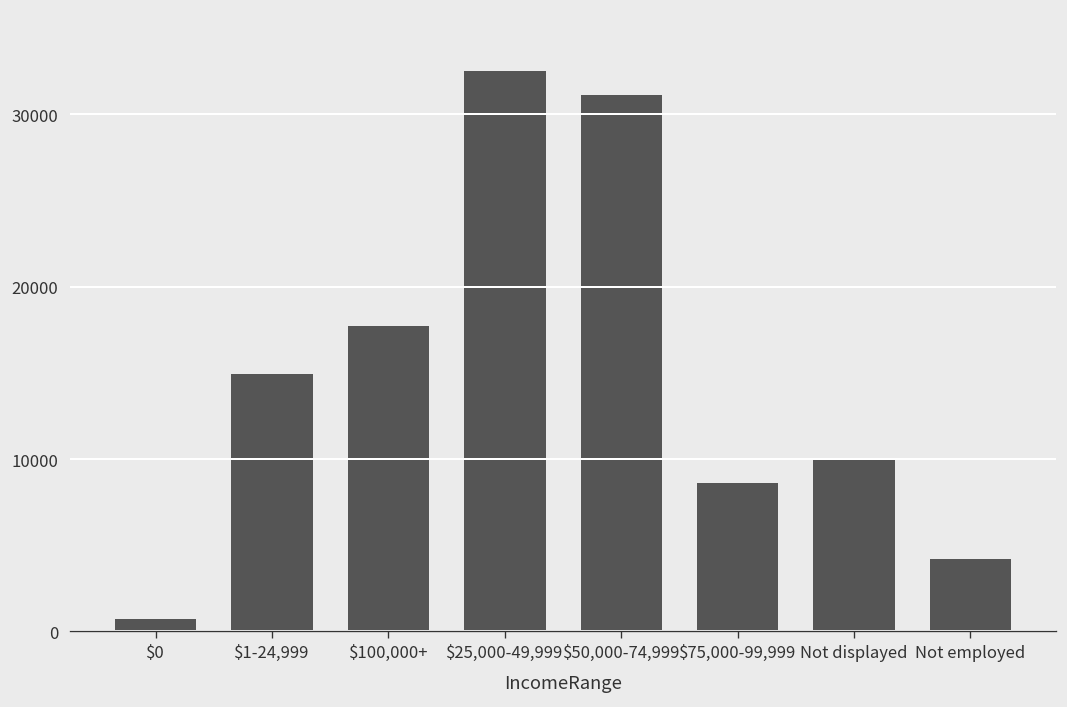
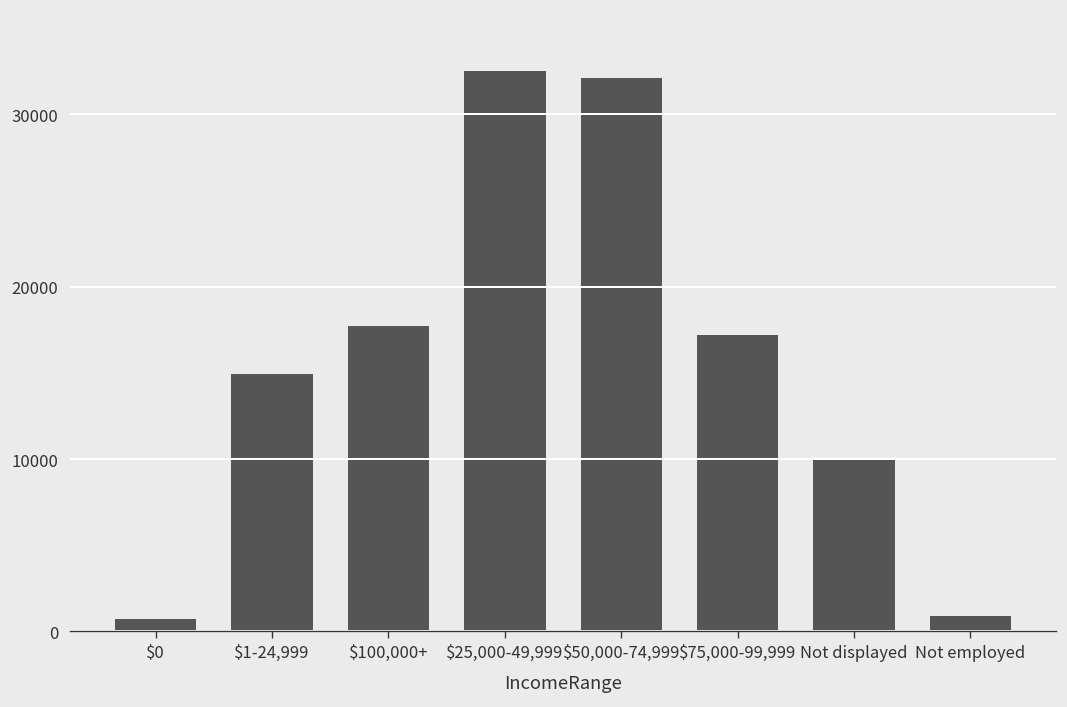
$50,000-74,999: 31100 -> 32100
$75,000-99,999: 8600 -> 17200
Not employed: 4200 -> 900
